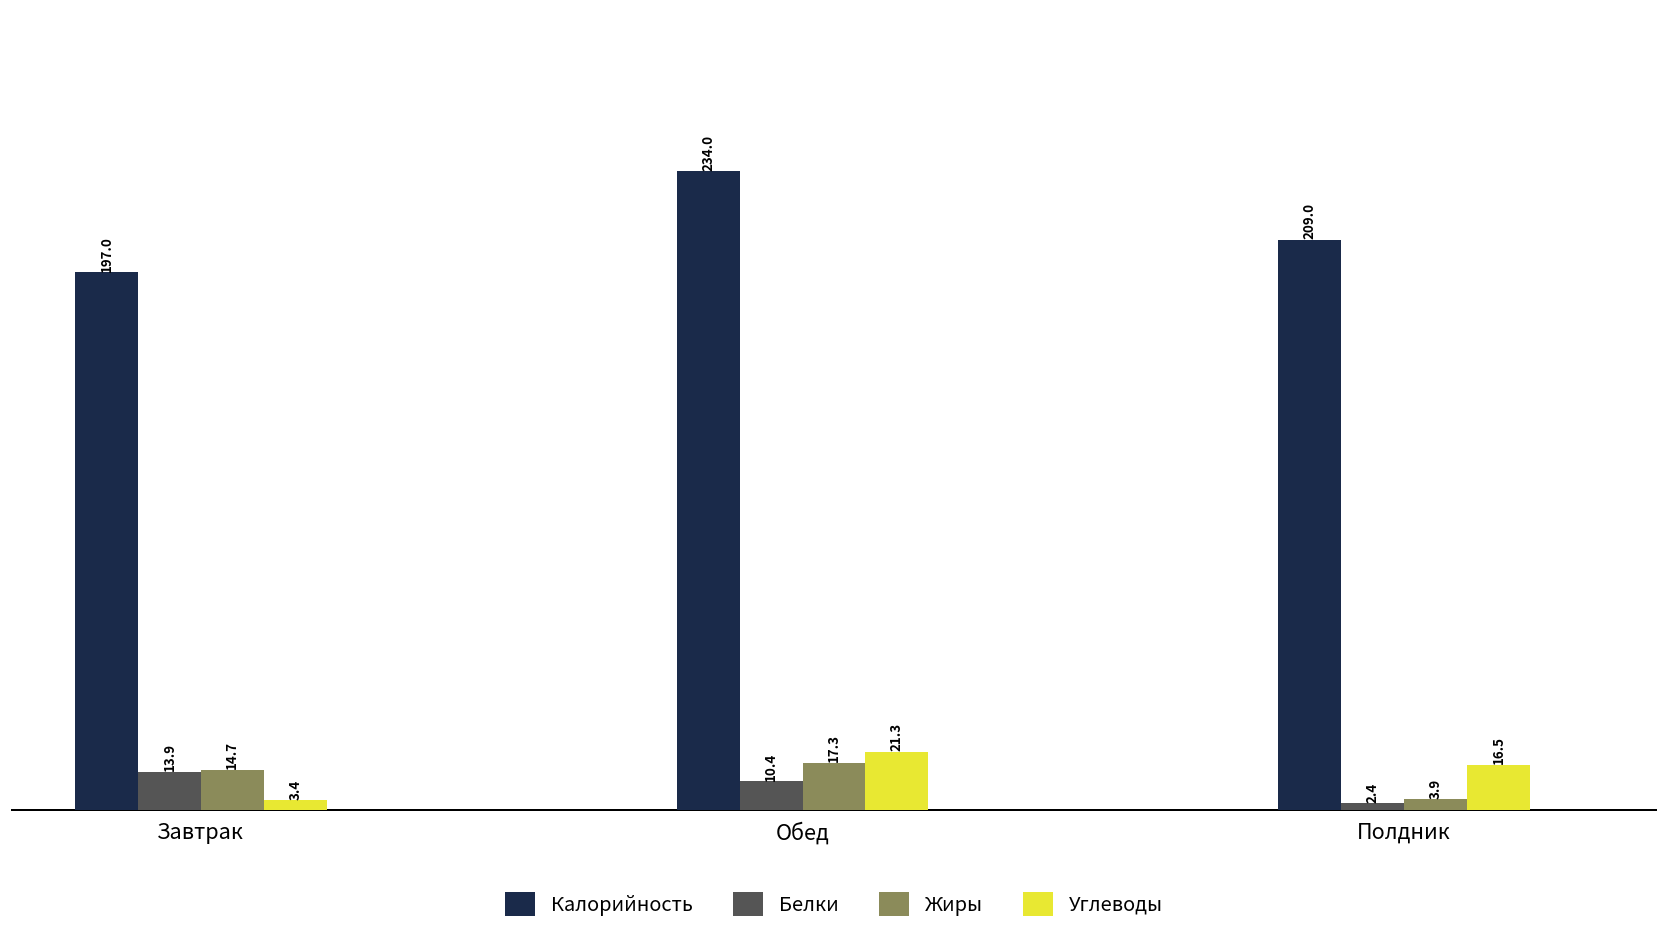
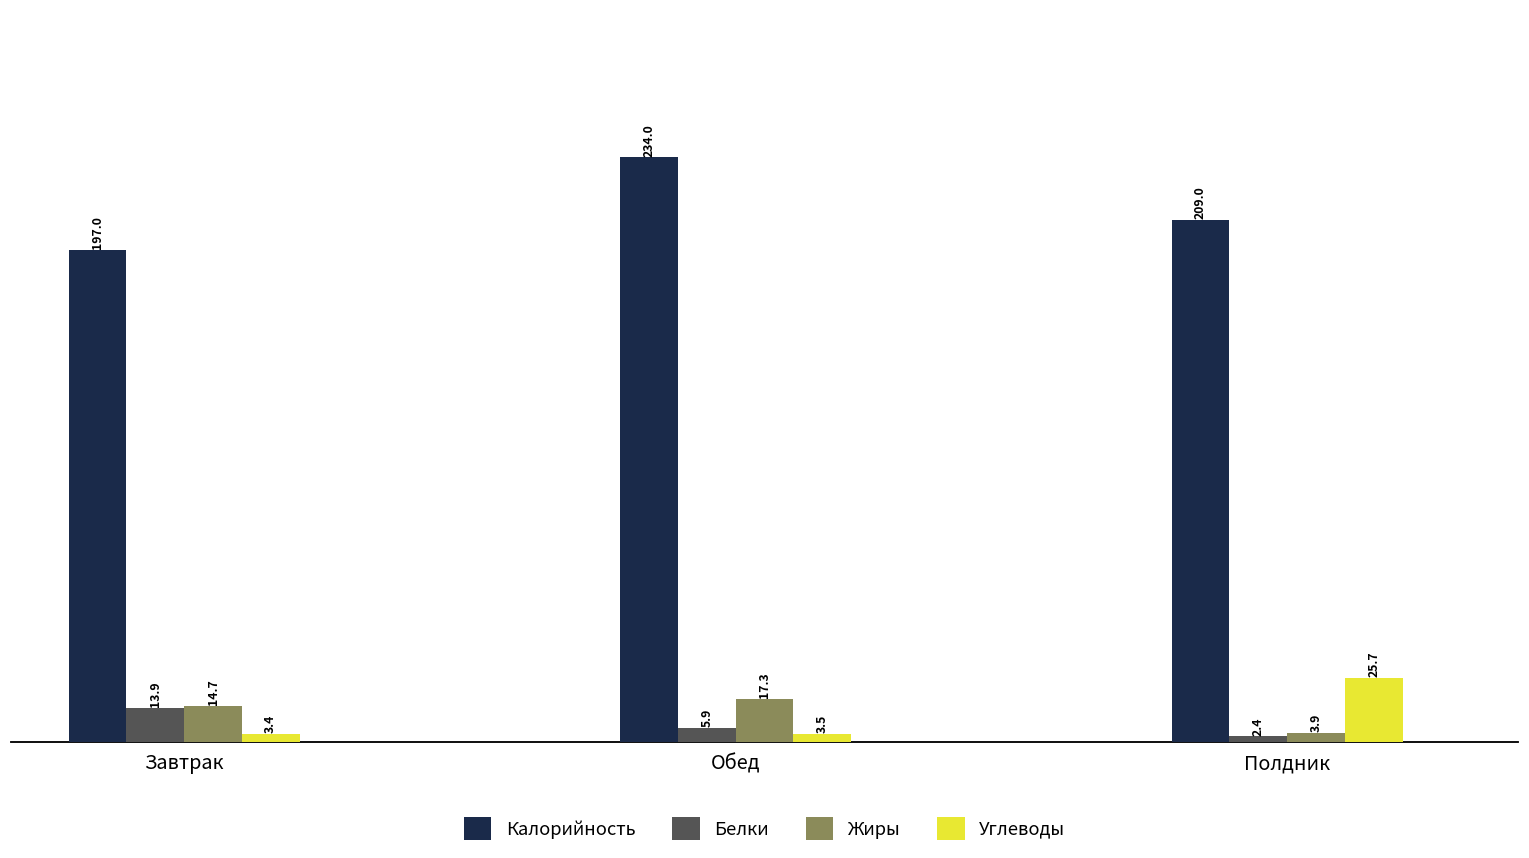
Белки, Обед: 10.4 -> 5.9
Углеводы, Обед: 21.3 -> 3.5
Углеводы, Полдник: 16.5 -> 25.7
